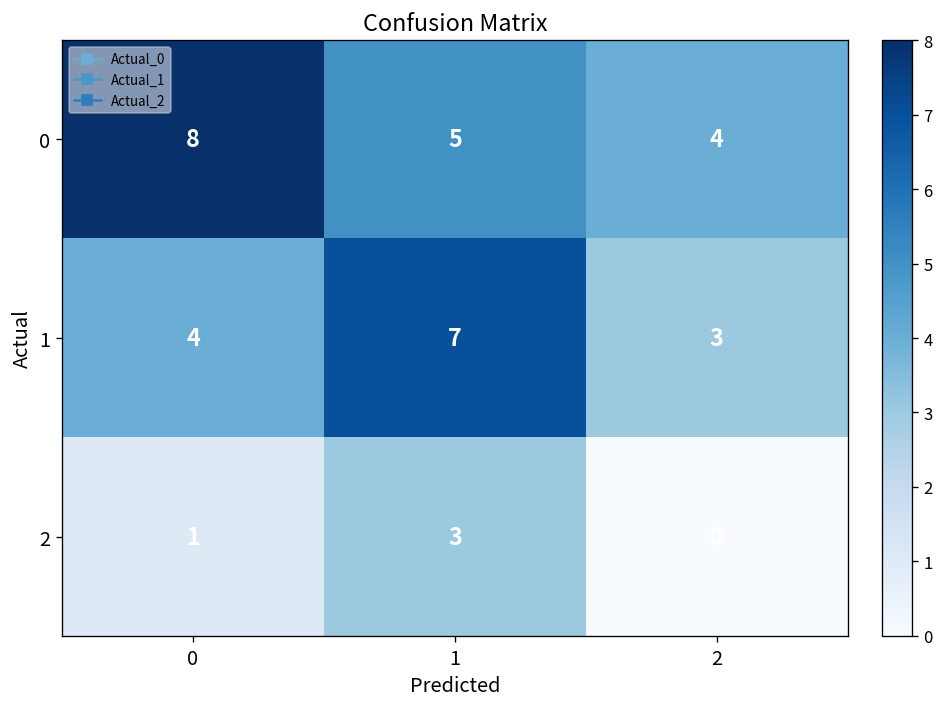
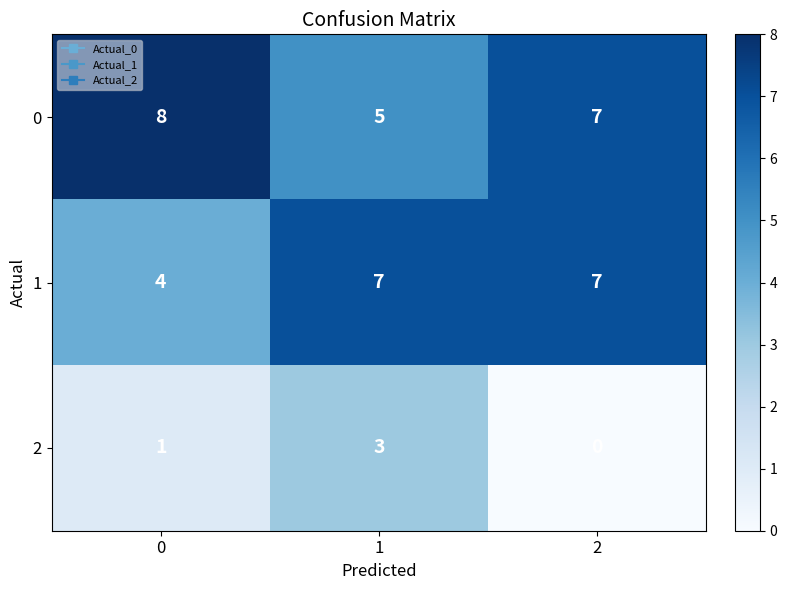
0, 2: 4 -> 7
1, 2: 3 -> 7
